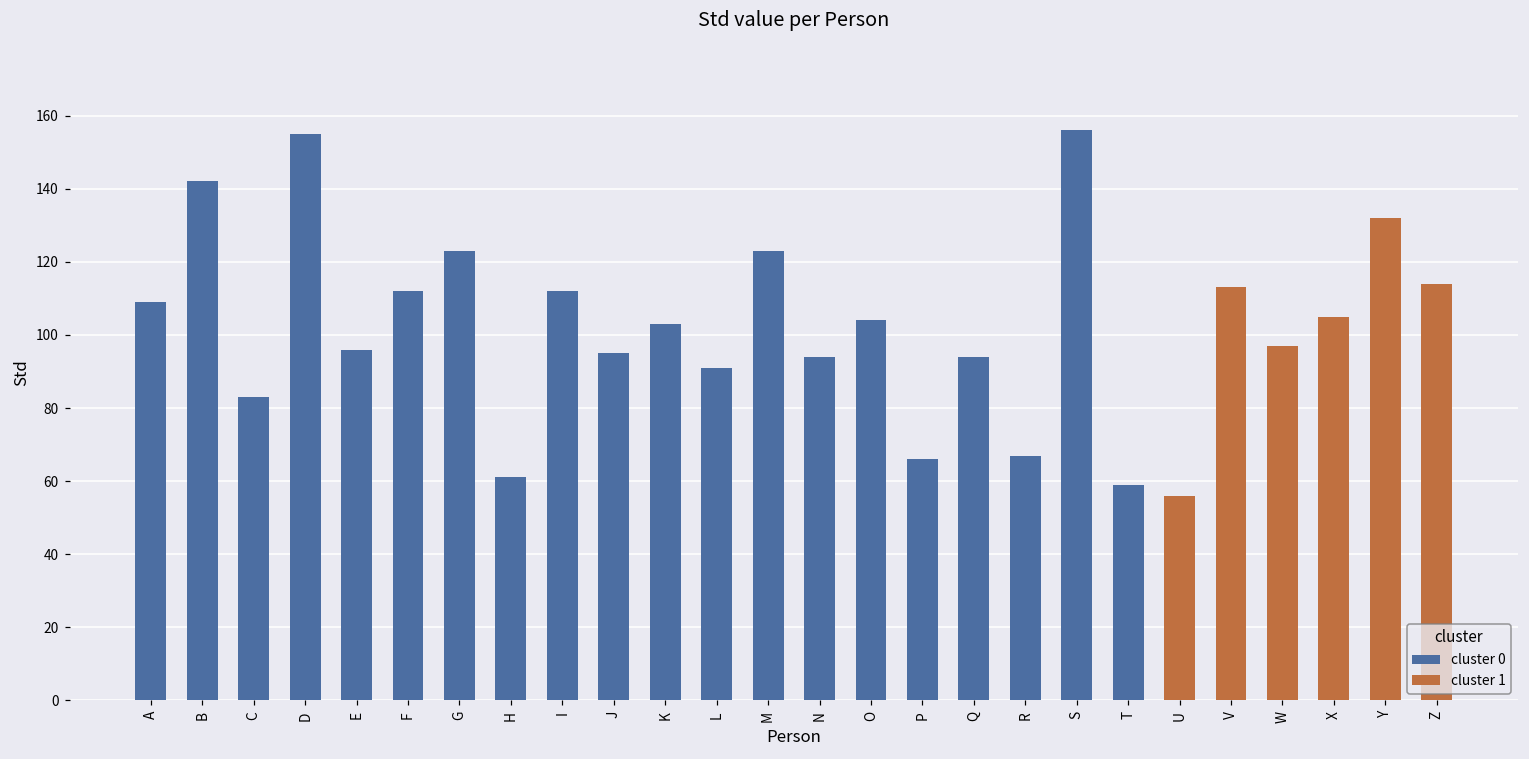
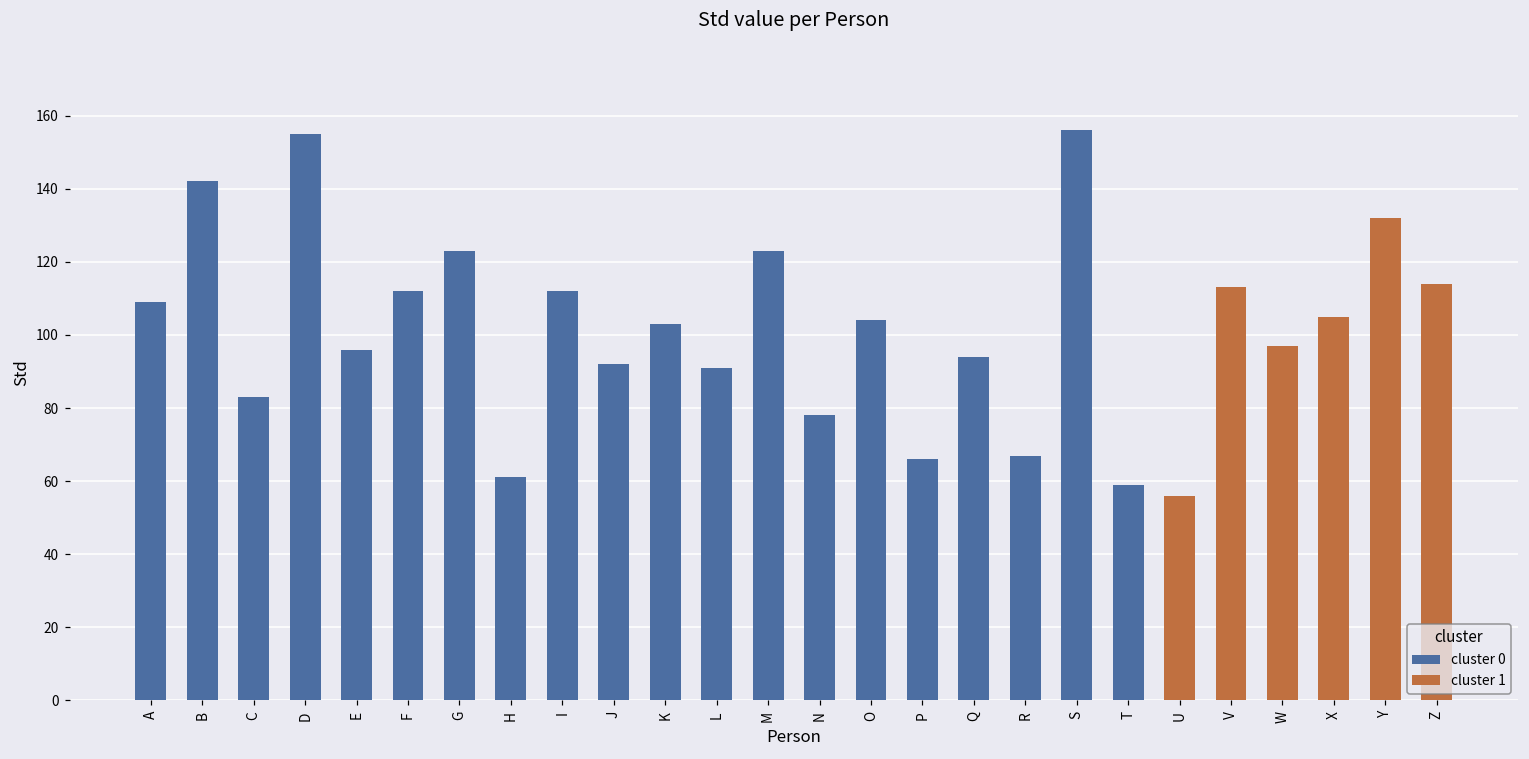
cluster 0, J: 95 -> 92
cluster 0, N: 94 -> 78
